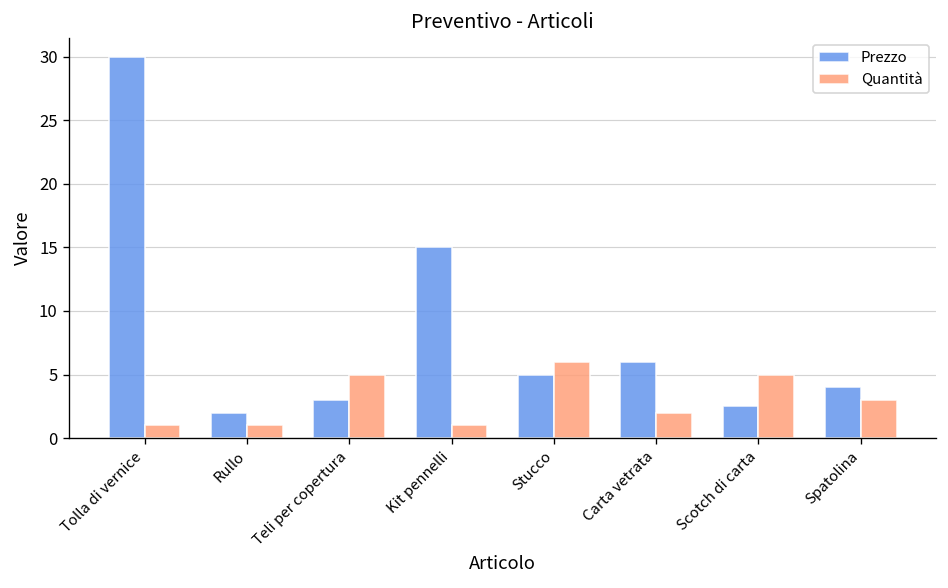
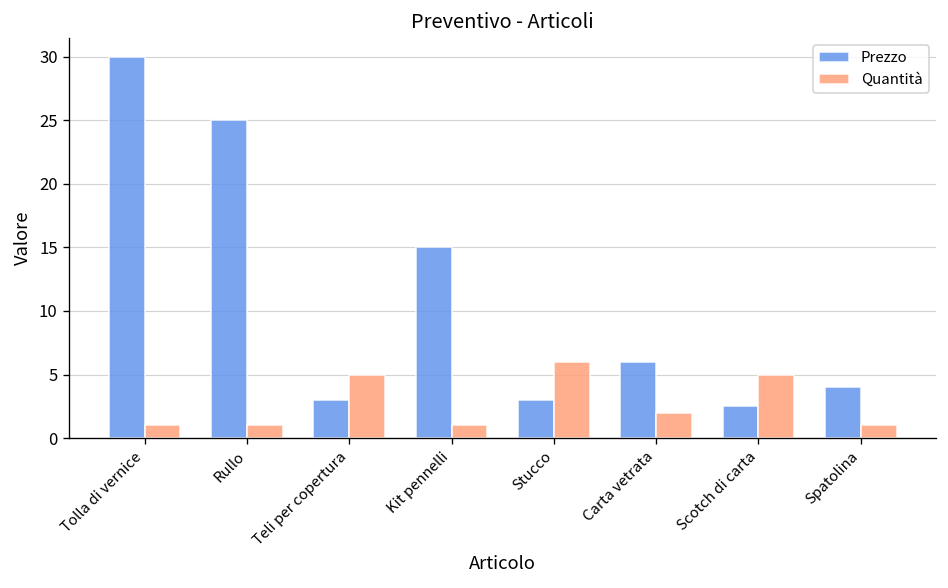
Prezzo, Rullo: 2 -> 25
Prezzo, Stucco: 5 -> 3
Quantità, Spatolina: 3 -> 1
